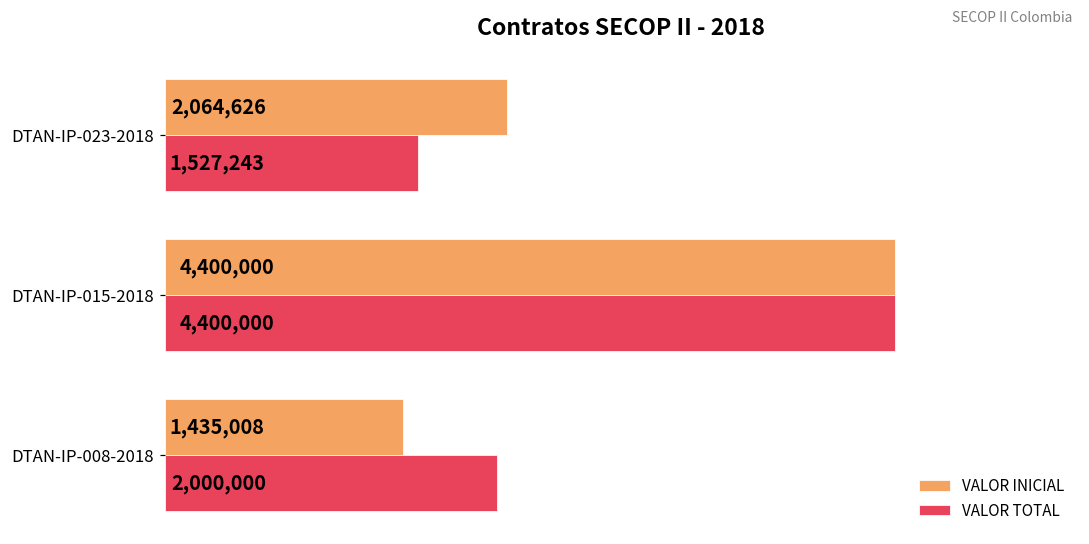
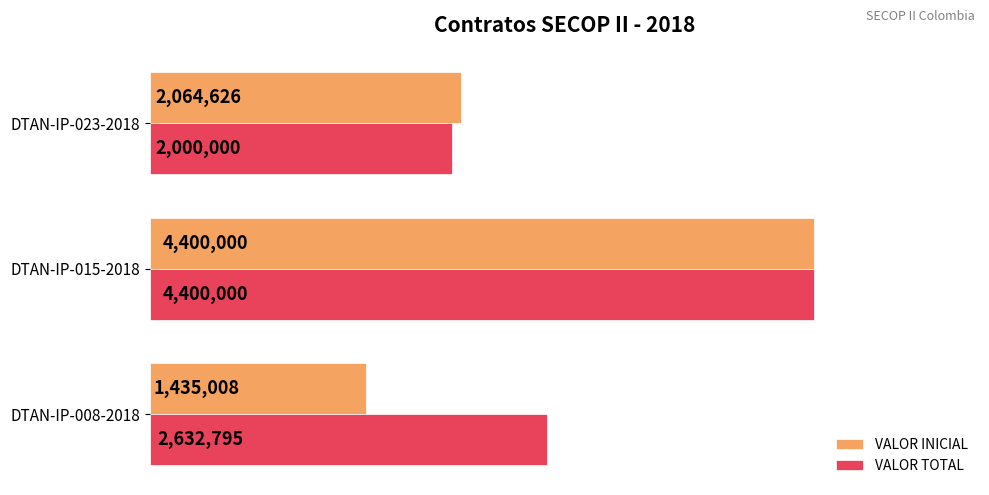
VALOR TOTAL, DTAN-IP-023-2018: 1,527,243 -> 2,000,000
VALOR TOTAL, DTAN-IP-008-2018: 2,000,000 -> 2,632,795
